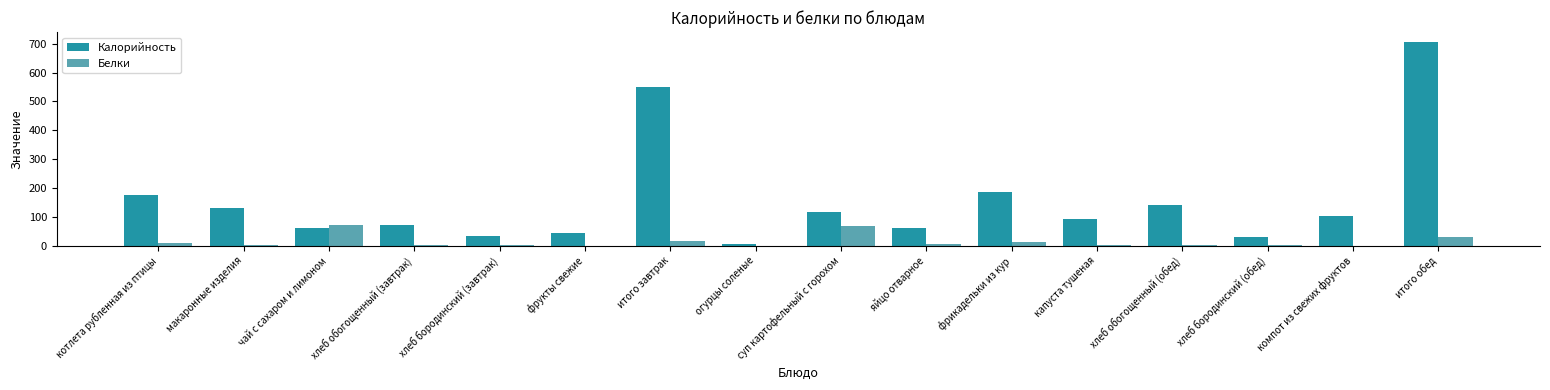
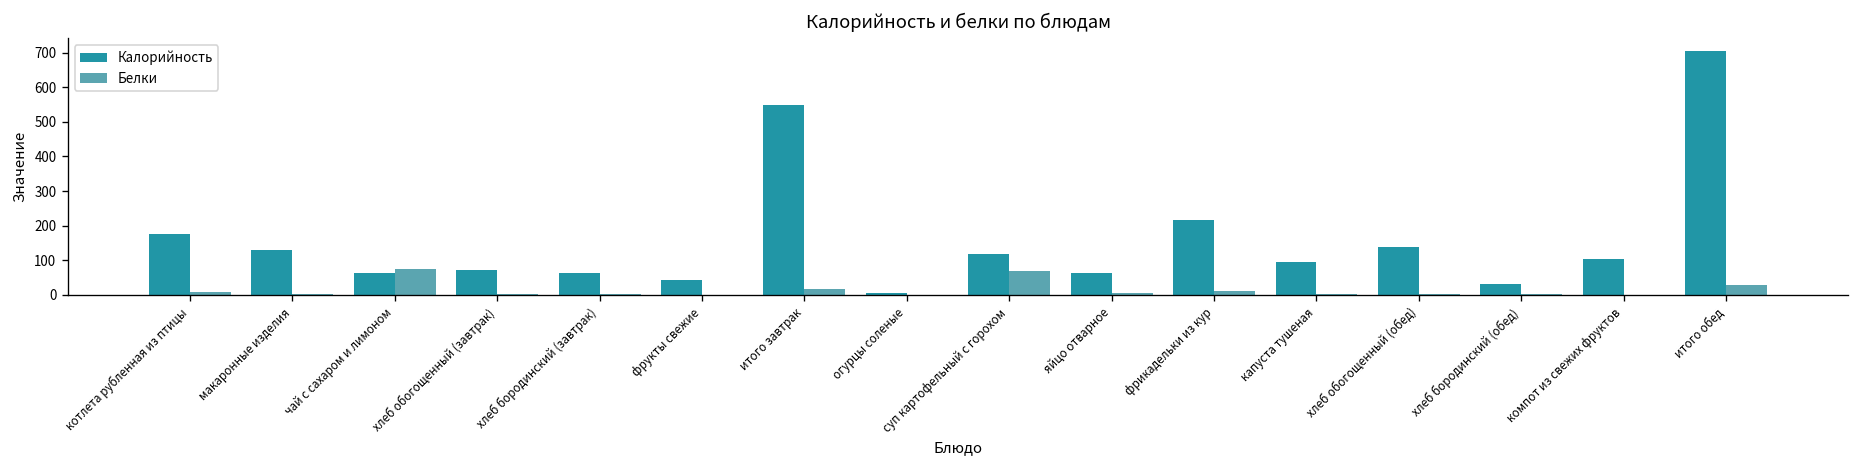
Калорийность, хлеб бородинский (завтрак): 30 -> 60
Калорийность, фрикадельки из кур: 190 -> 220
